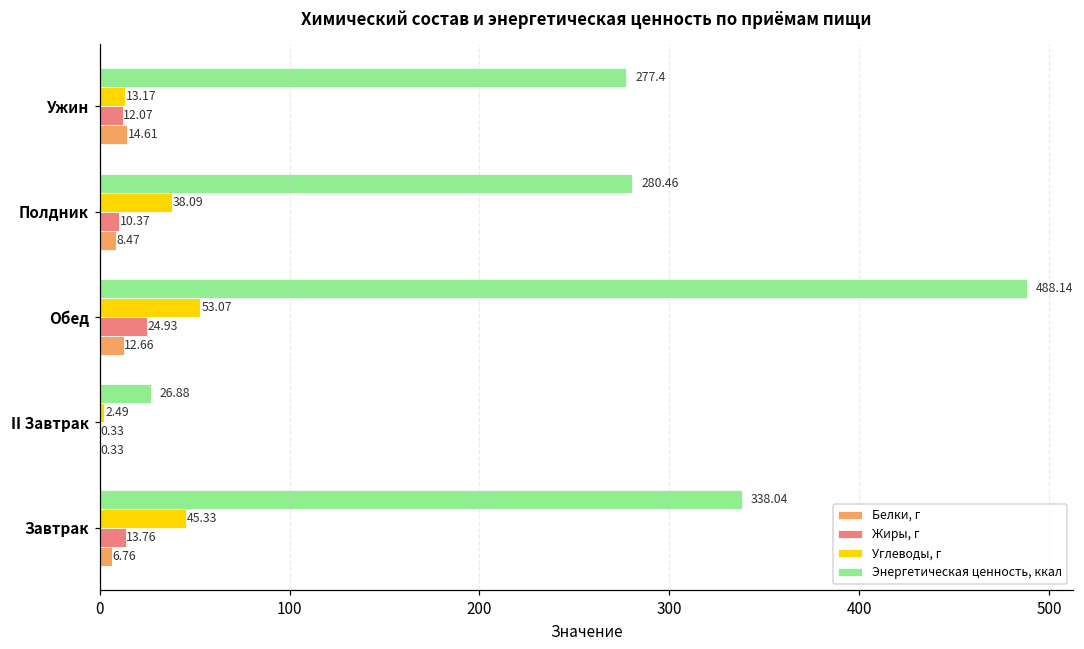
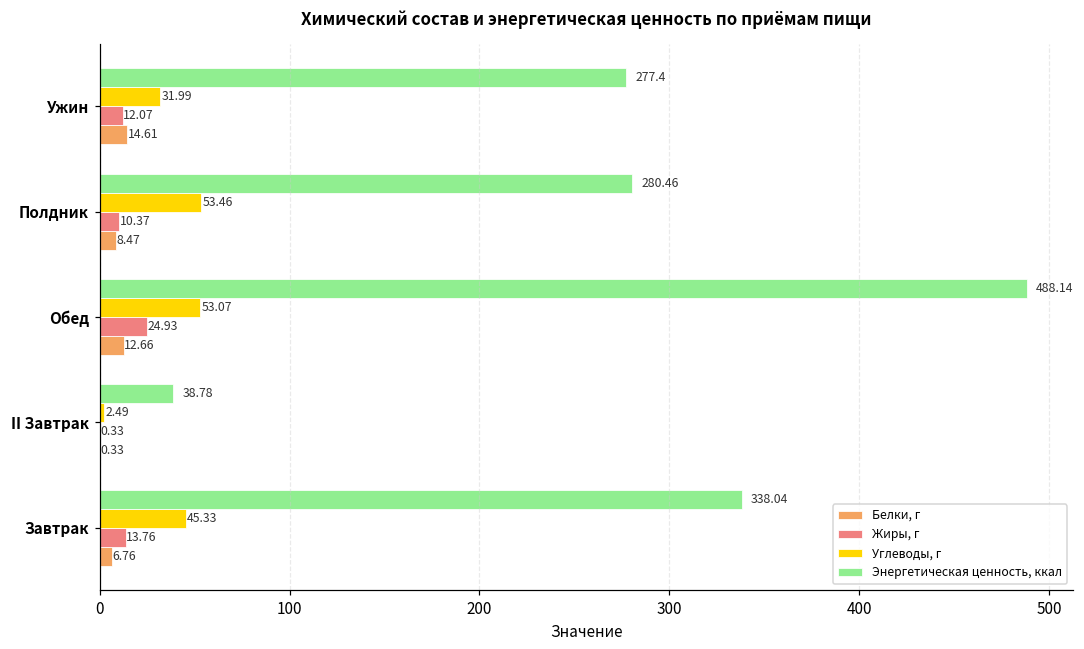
Углеводы, г, Ужин: 13.17 -> 31.99
Углеводы, г, Полдник: 38.09 -> 53.46
Энергетическая ценность, ккал, II Завтрак: 26.88 -> 38.78
